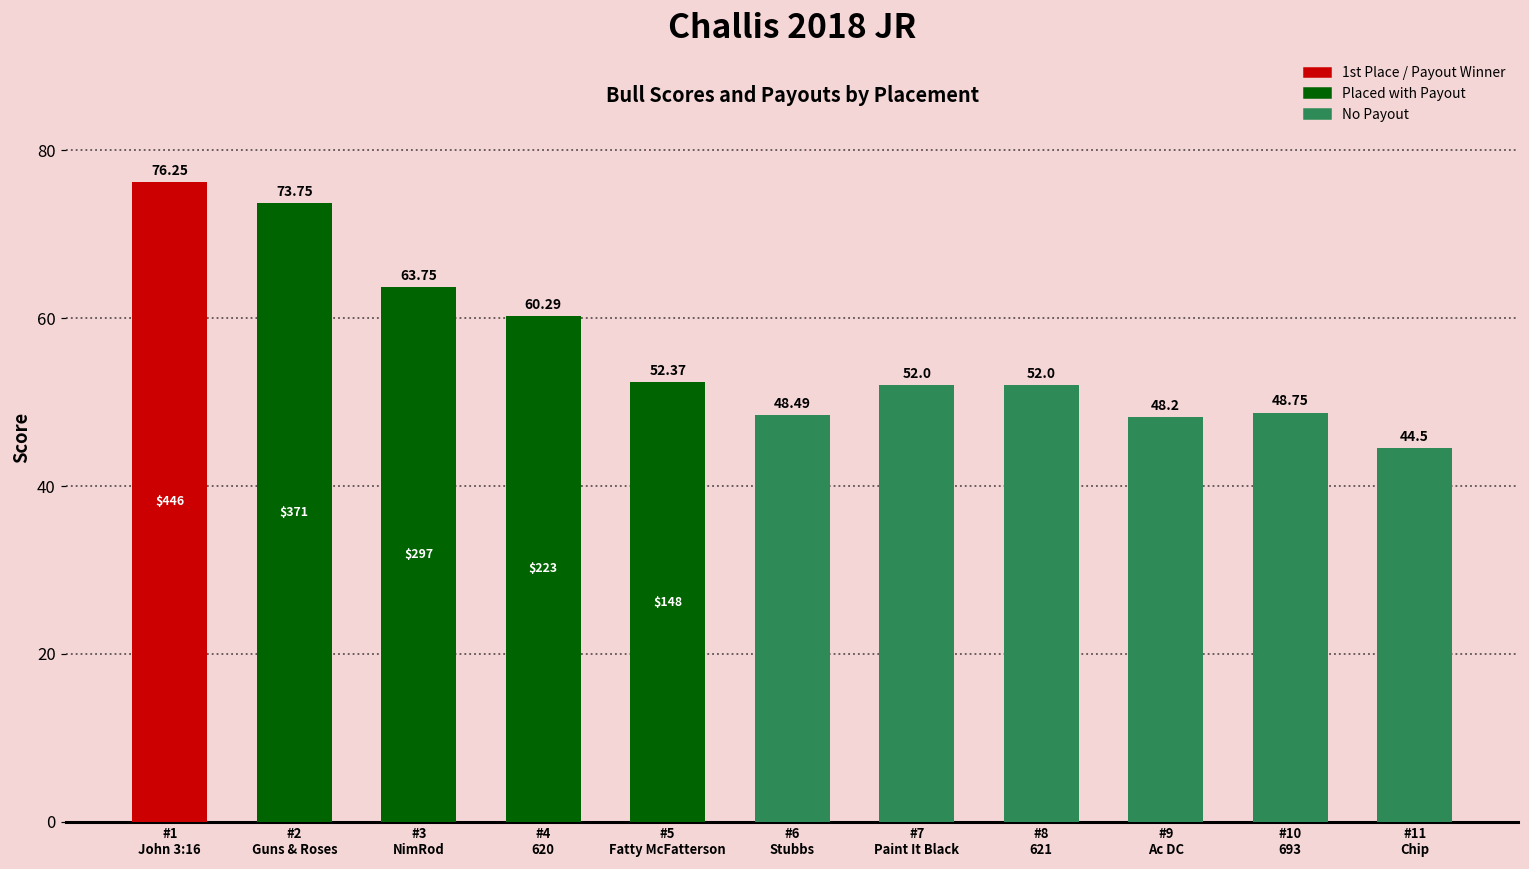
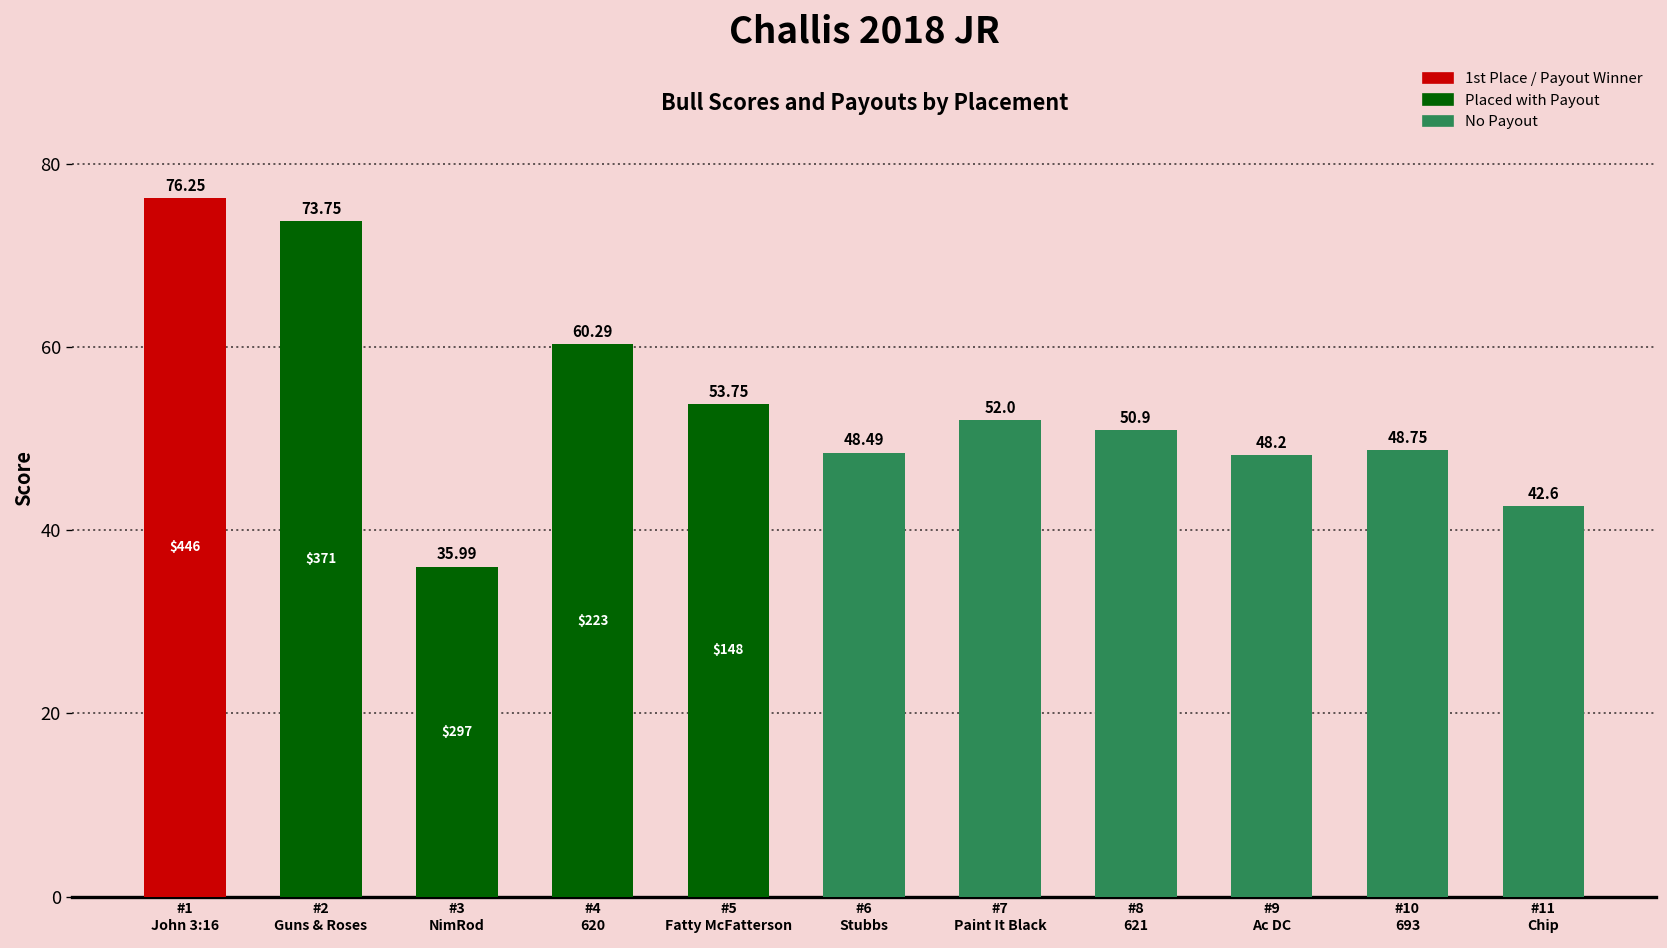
#3 NimRod: 63.75 -> 35.99
#5 Fatty McFatterson: 52.37 -> 53.75
#8 621: 52.0 -> 50.9
#11 Chip: 44.5 -> 42.6
